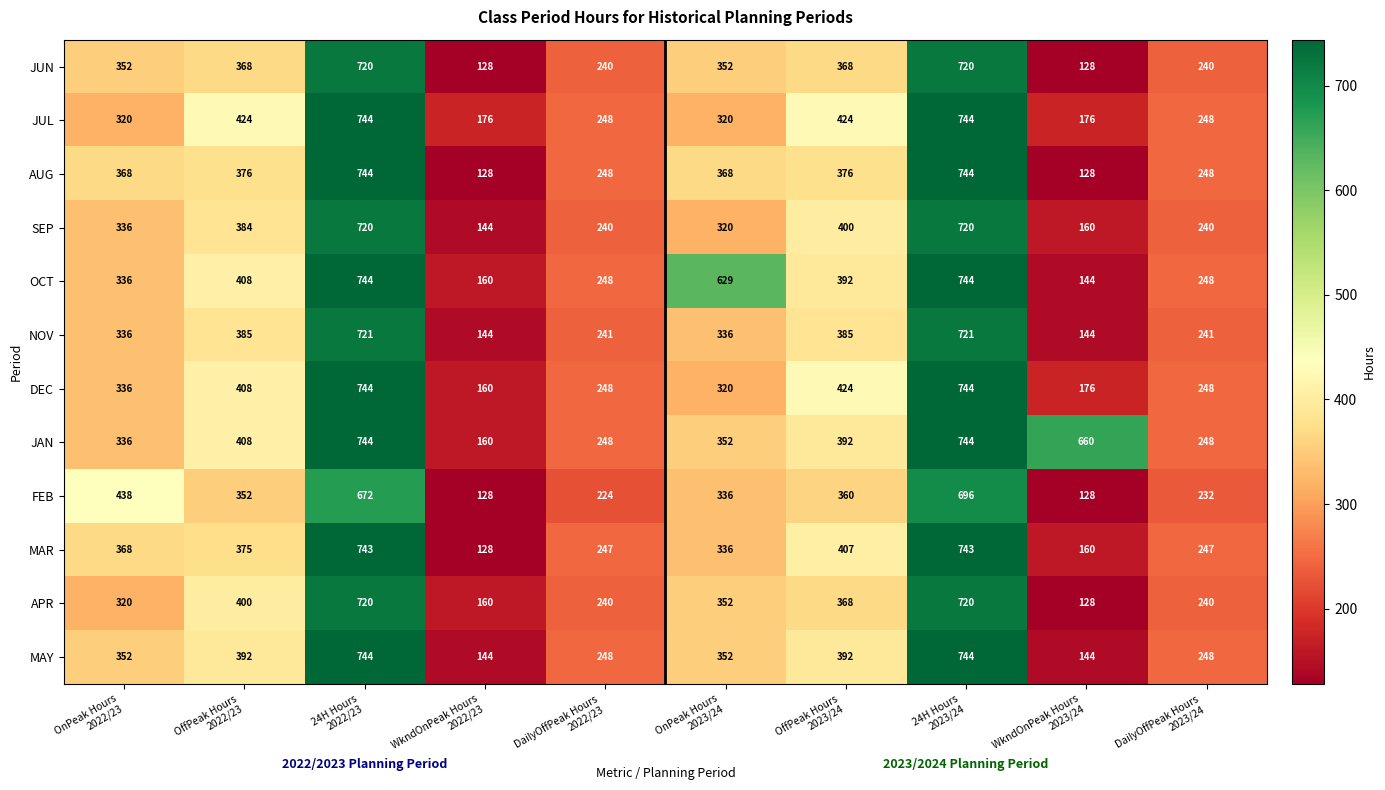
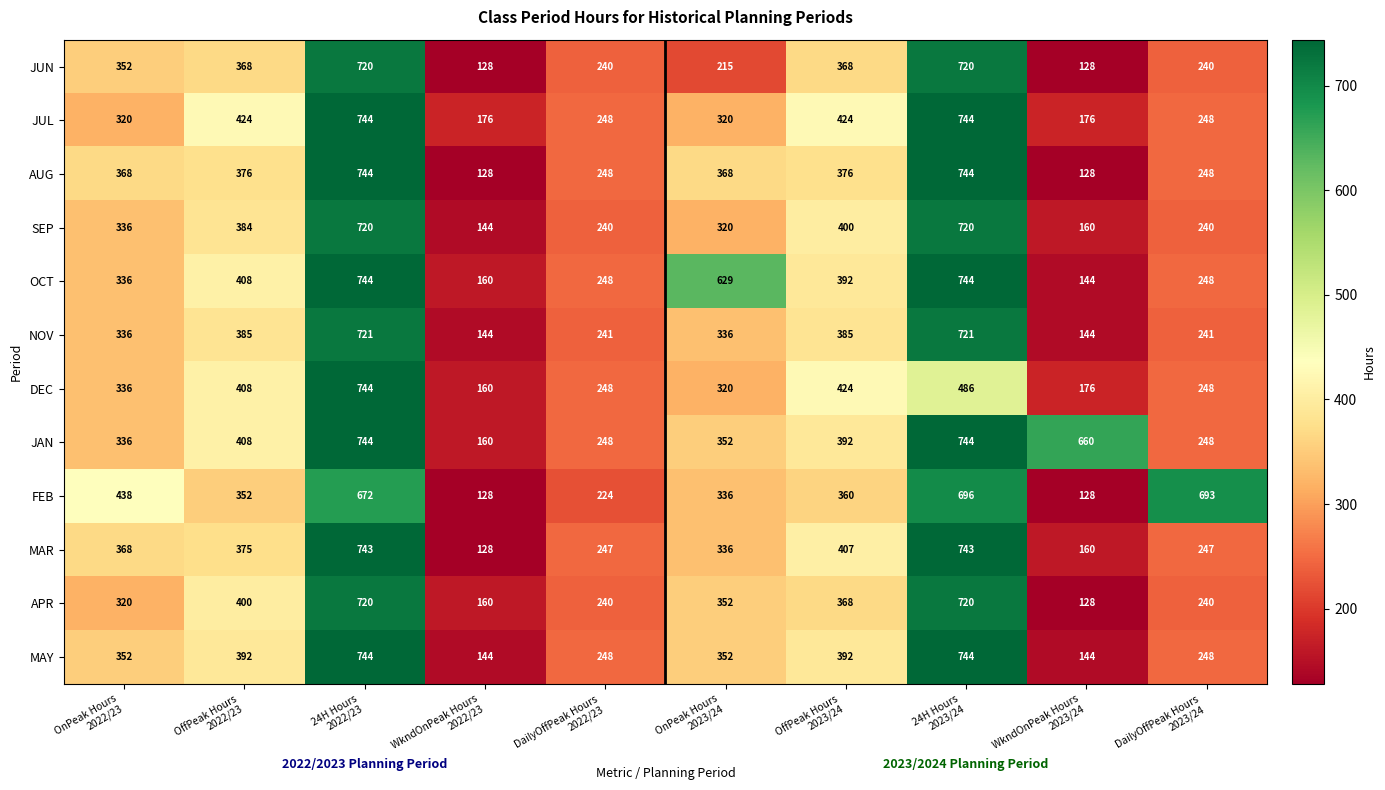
JUN, OnPeak Hours 2023/24: 352 -> 215
DEC, 24H Hours 2023/24: 744 -> 486
FEB, DailyOffPeak Hours 2023/24: 232 -> 693
